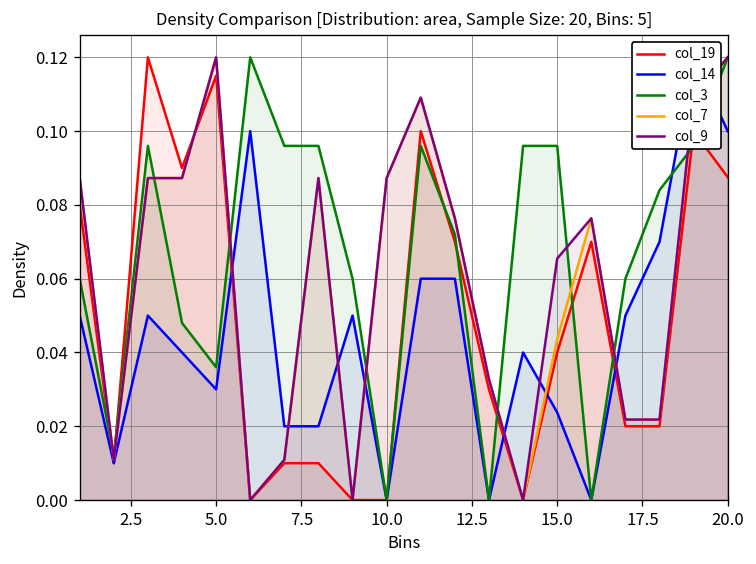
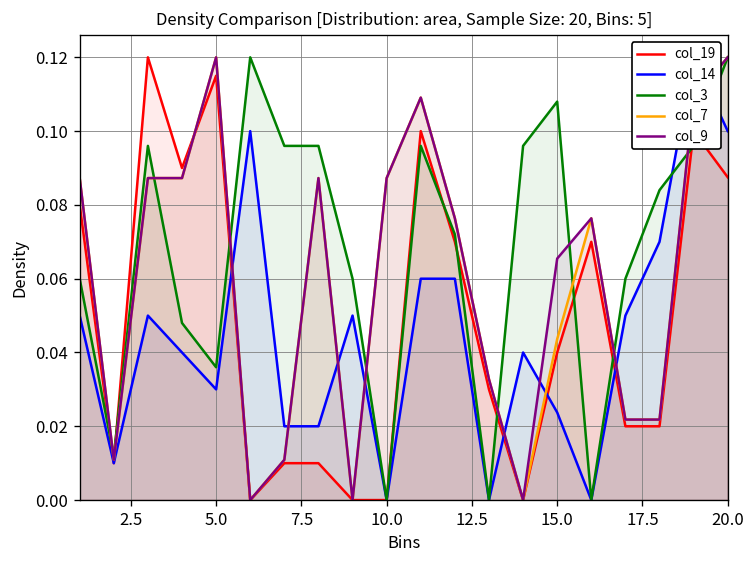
col_3, 15.0: 0.096 -> 0.108
